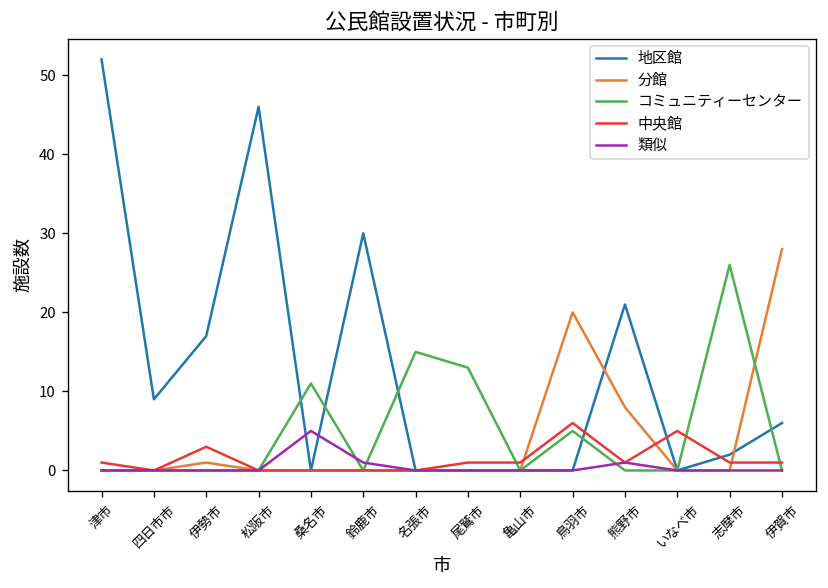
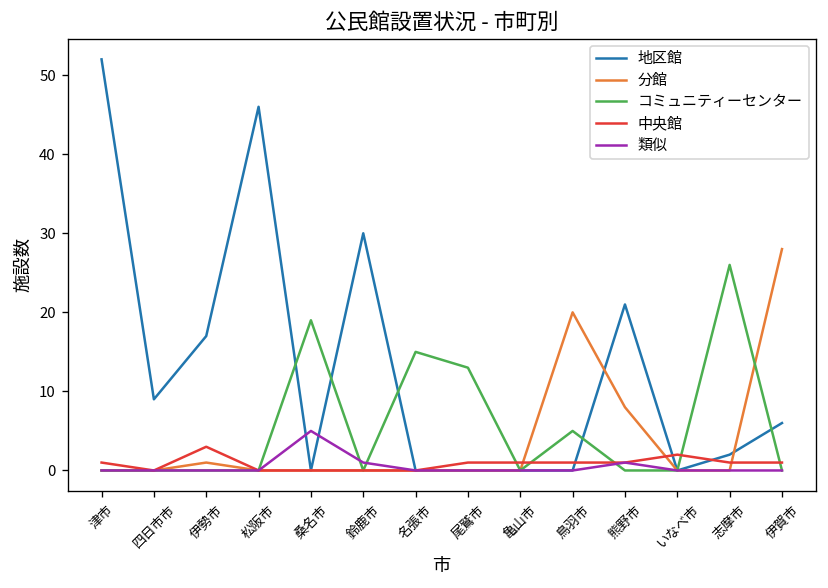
コミュニティーセンター, 桑名市: 11 -> 19
中央館, 鳥羽市: 6 -> 1
中央館, いなべ市: 5 -> 2
